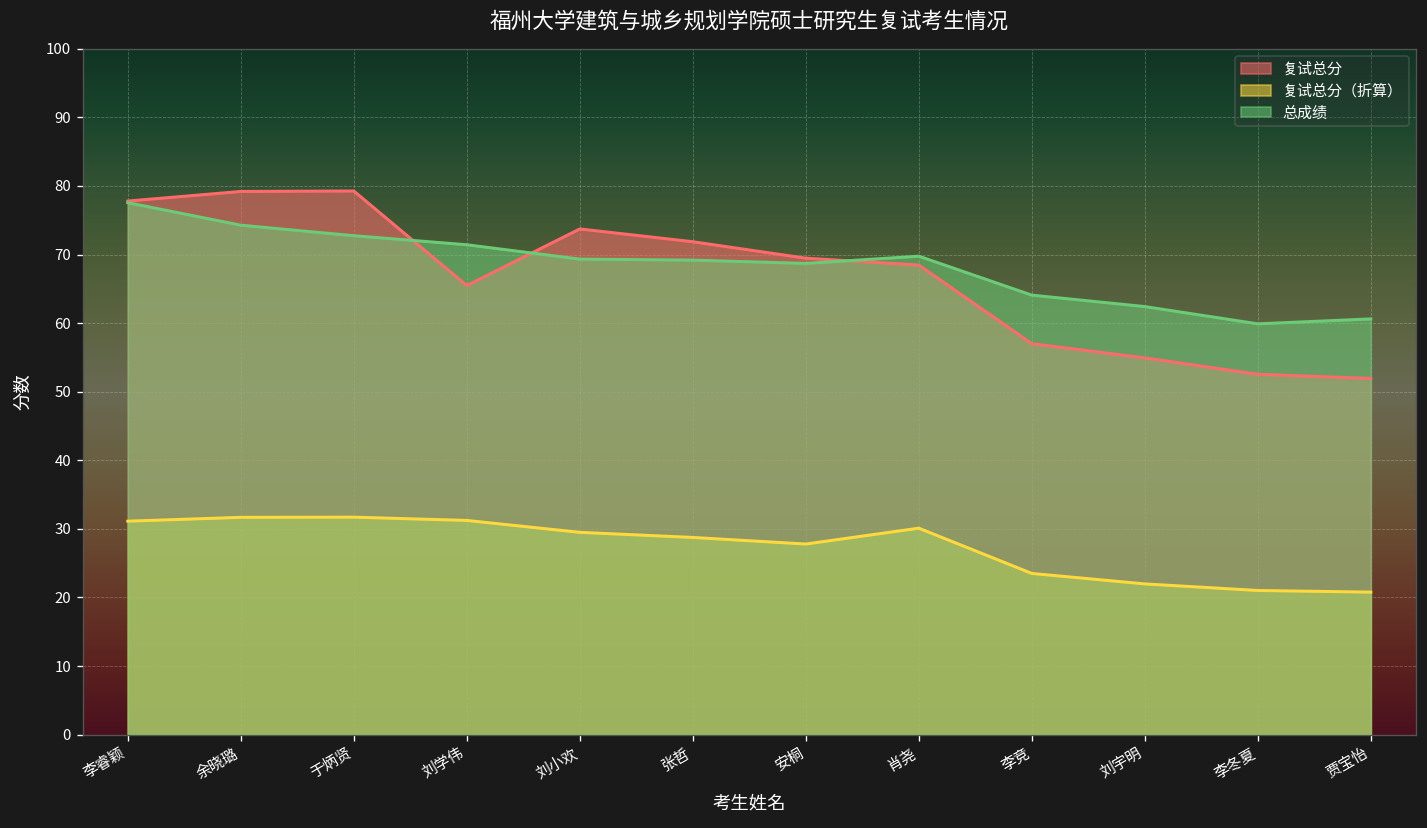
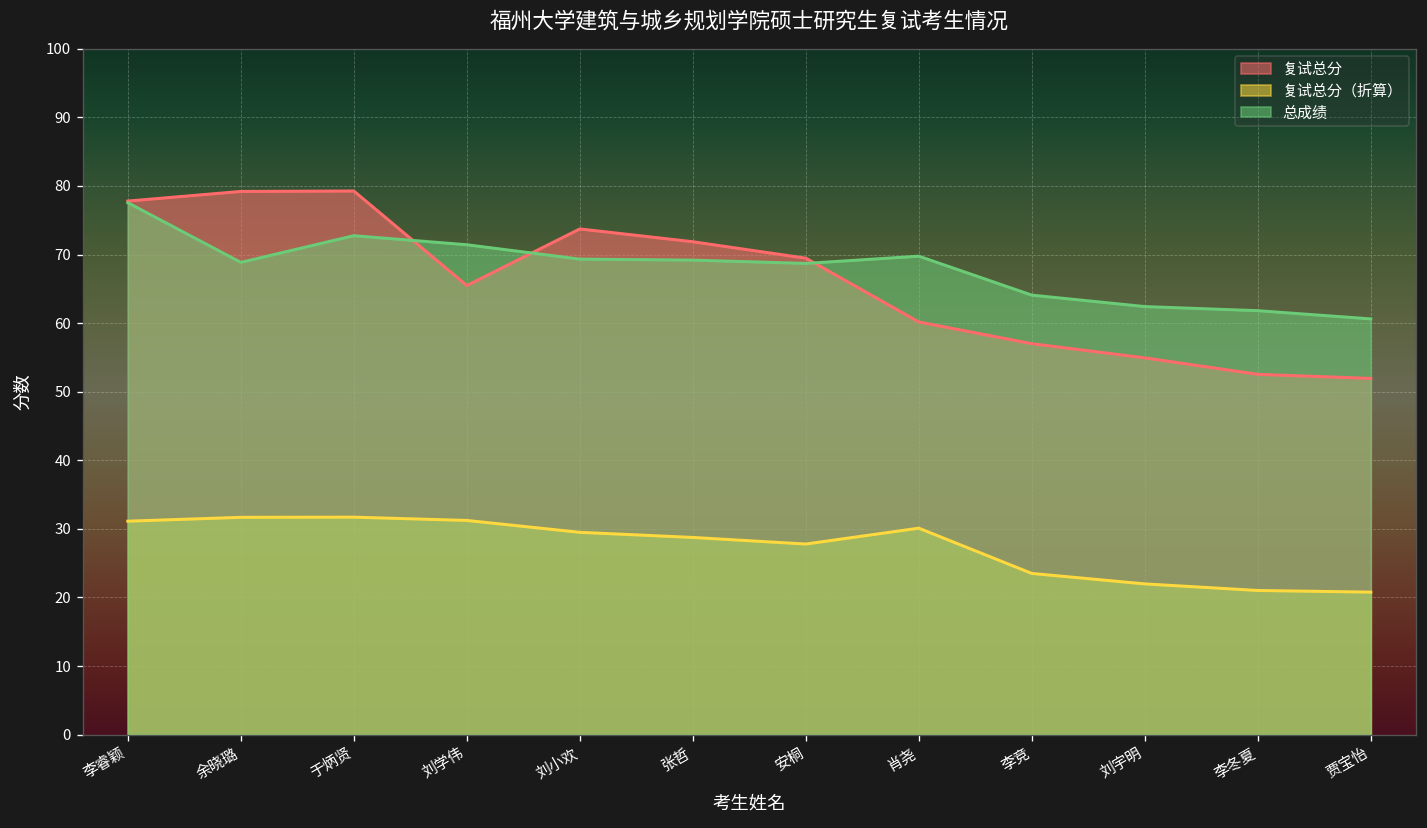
总成绩, 余晓璐: 74 -> 69
复试总分, 肖尧: 68 -> 60
总成绩, 李冬夏: 60 -> 62
